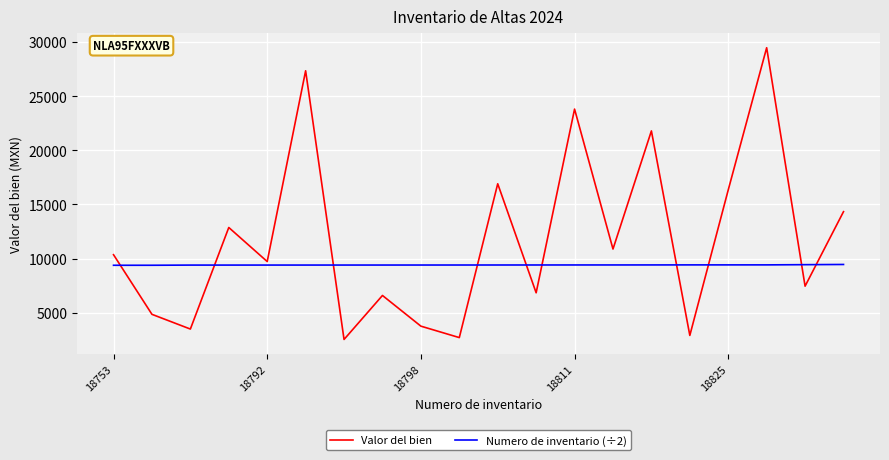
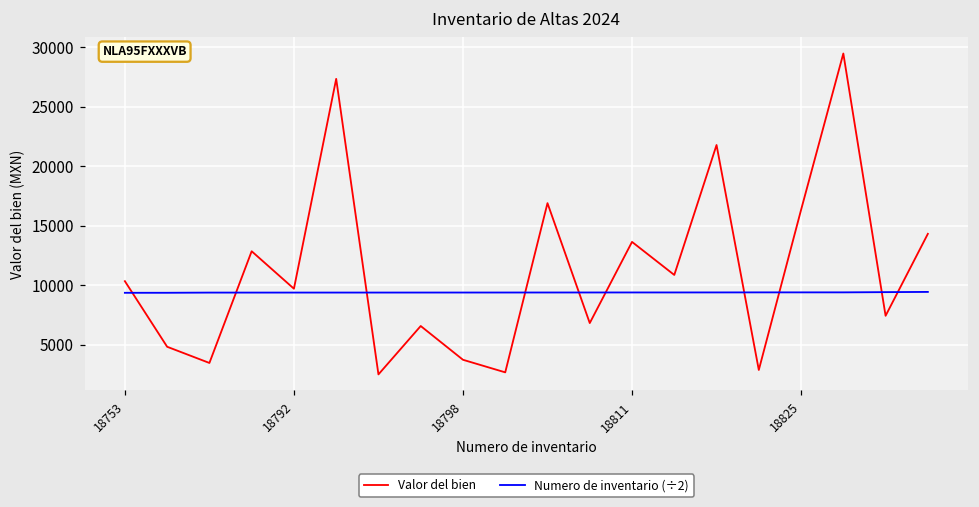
Valor del bien, 18811: 23800 -> 13600
